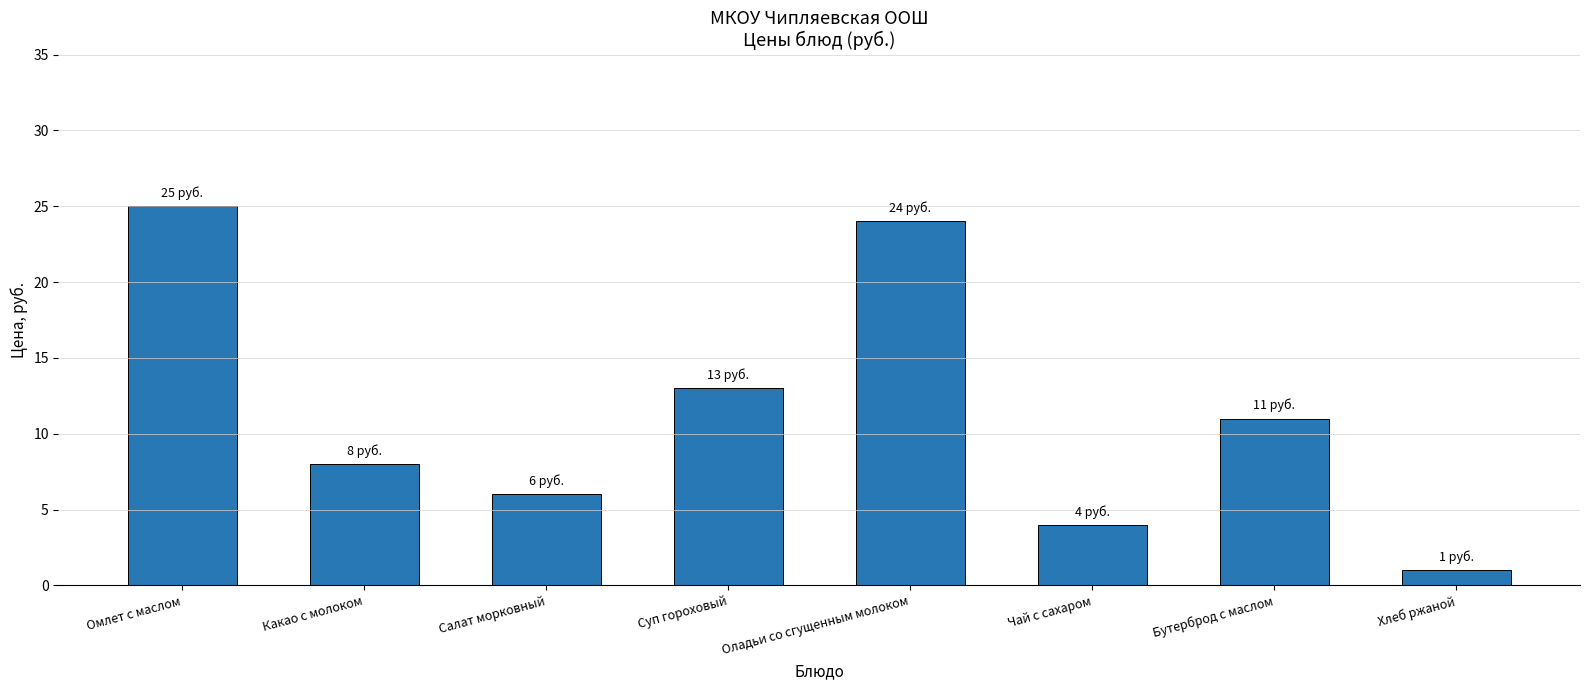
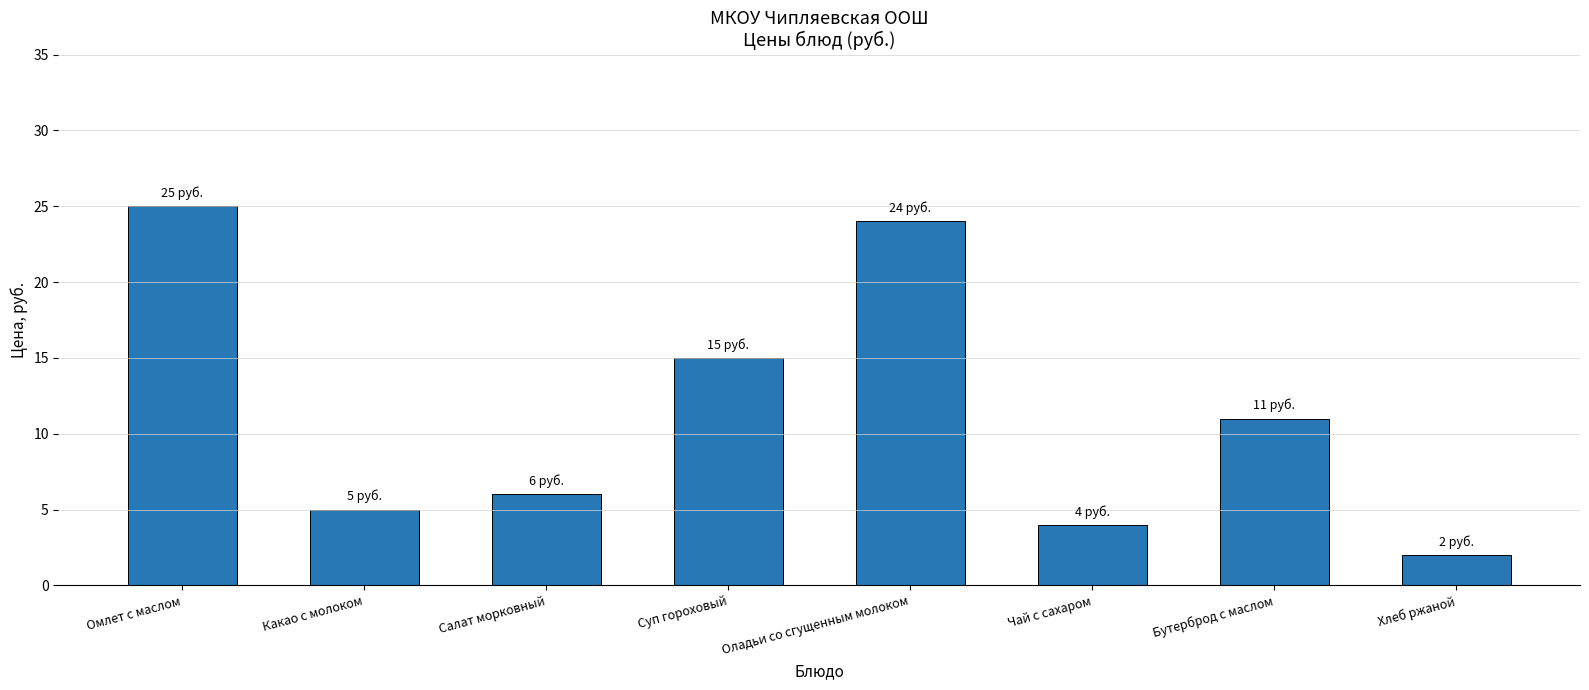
Какао с молоком: 8 -> 5
Суп гороховый: 13 -> 15
Хлеб ржаной: 1 -> 2
